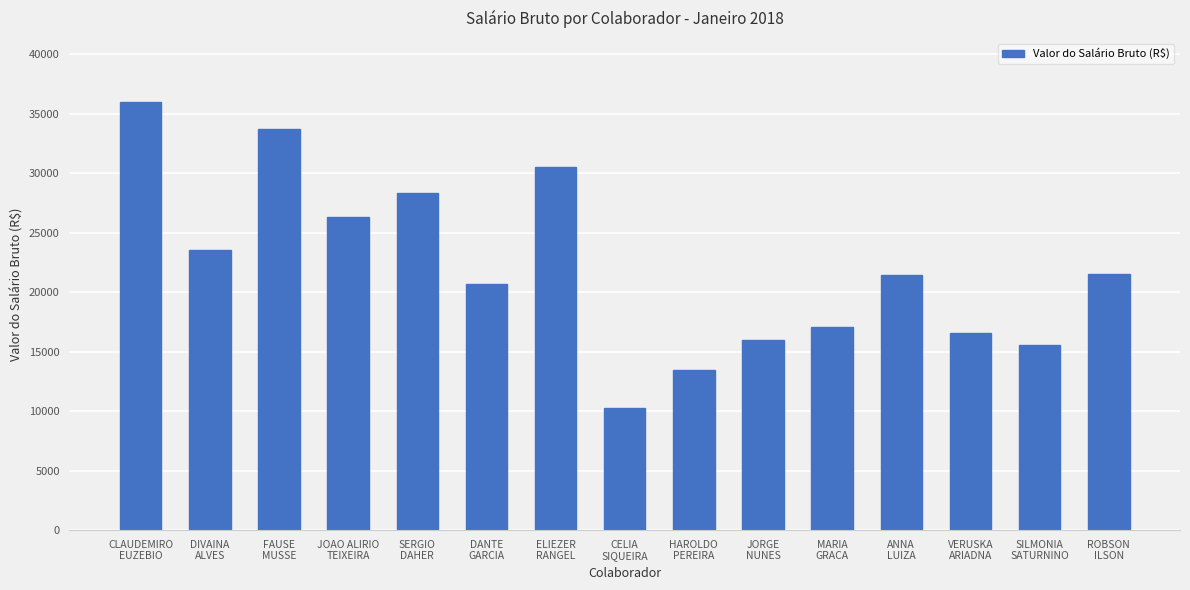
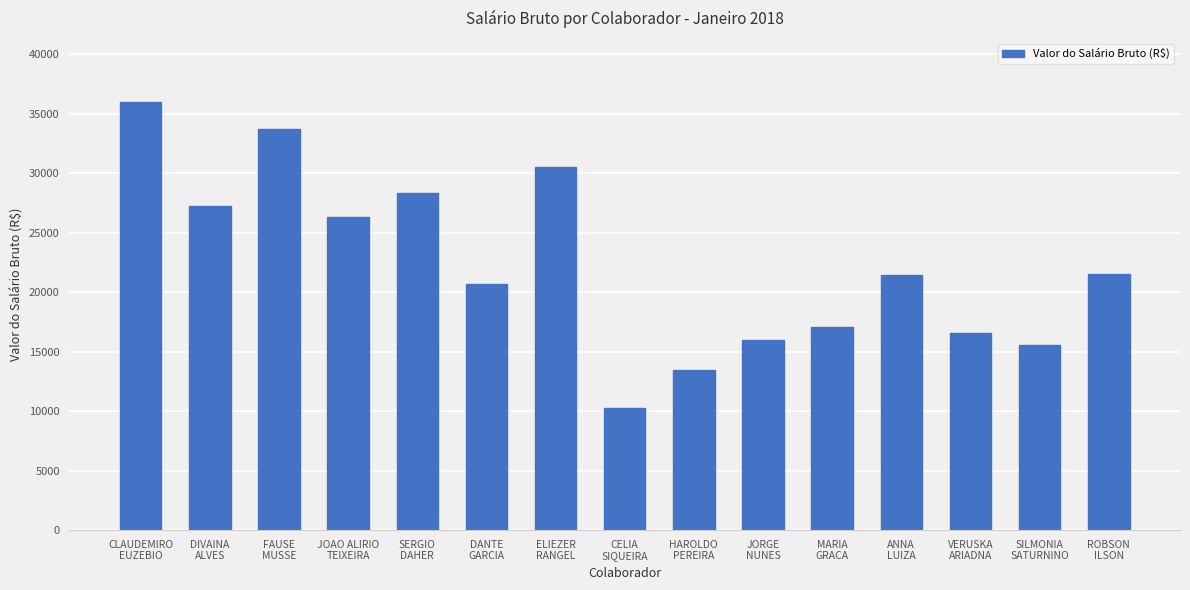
DIVAINA ALVES: 23500 -> 27200
